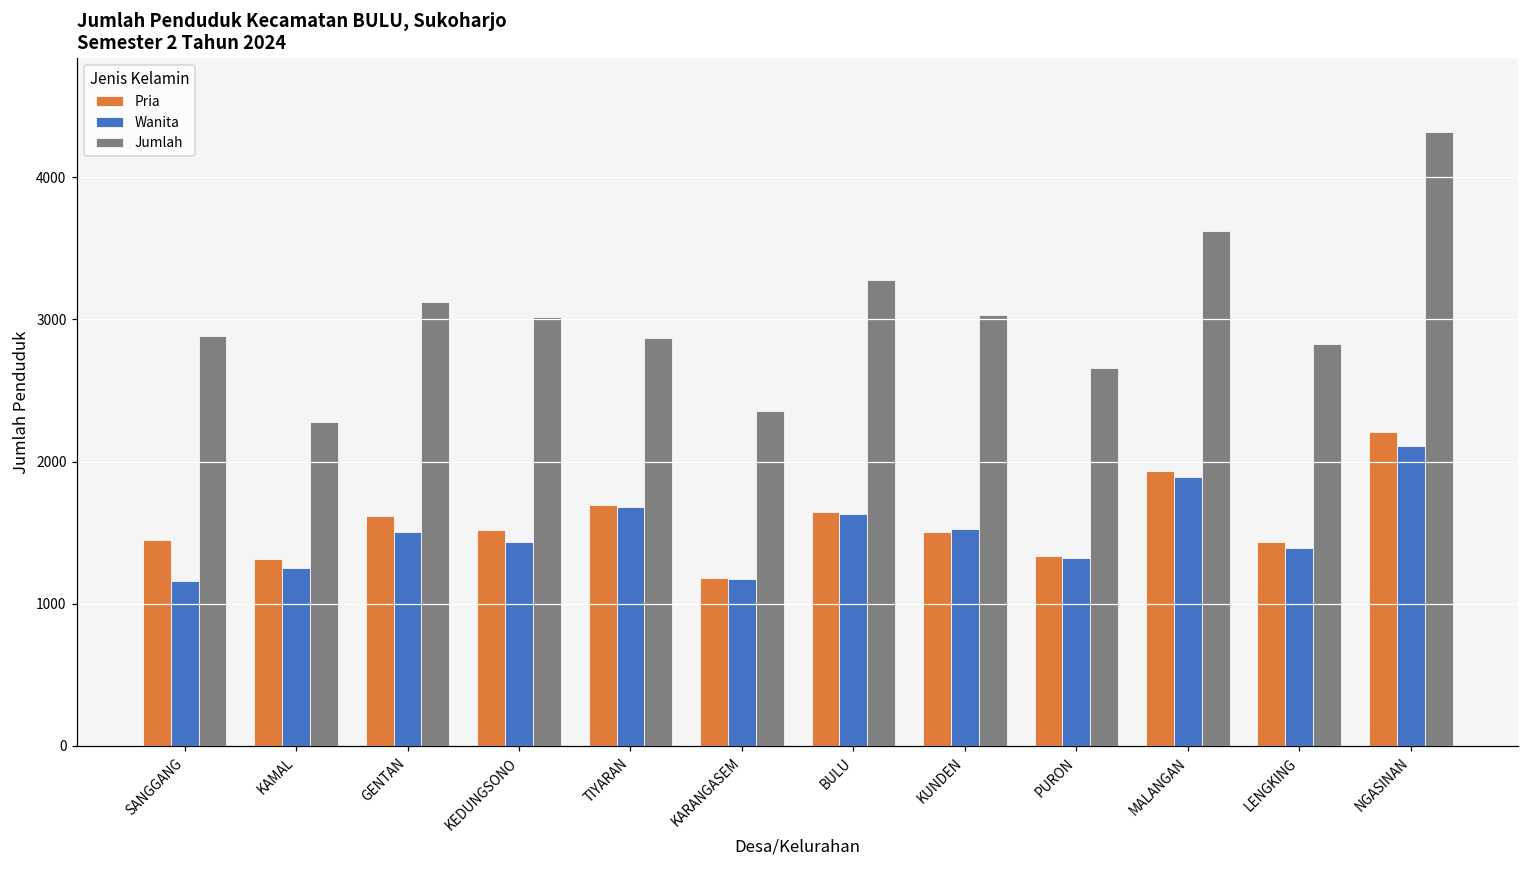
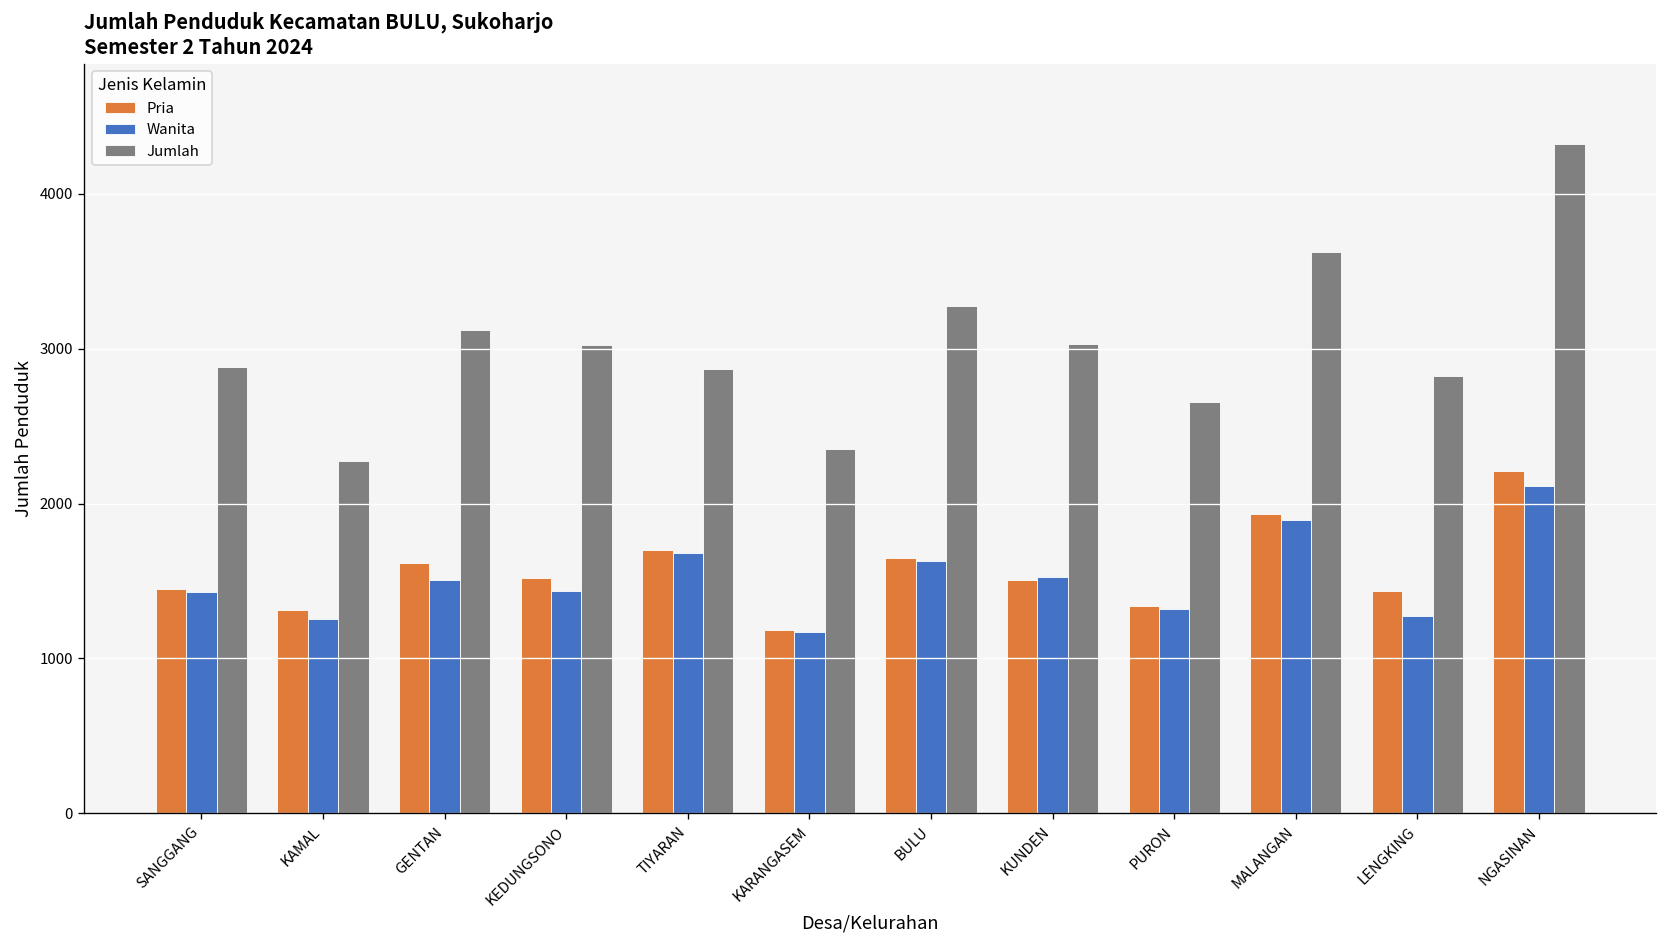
Wanita, SANGGANG: 1160 -> 1430
Wanita, LENGKING: 1390 -> 1280
